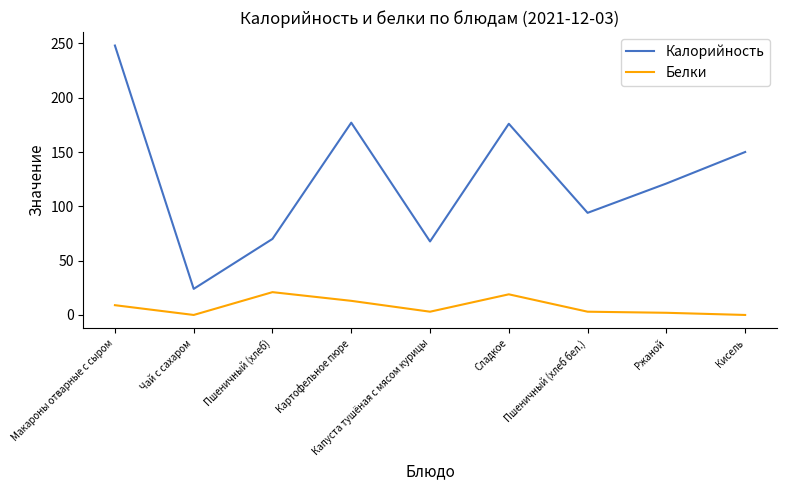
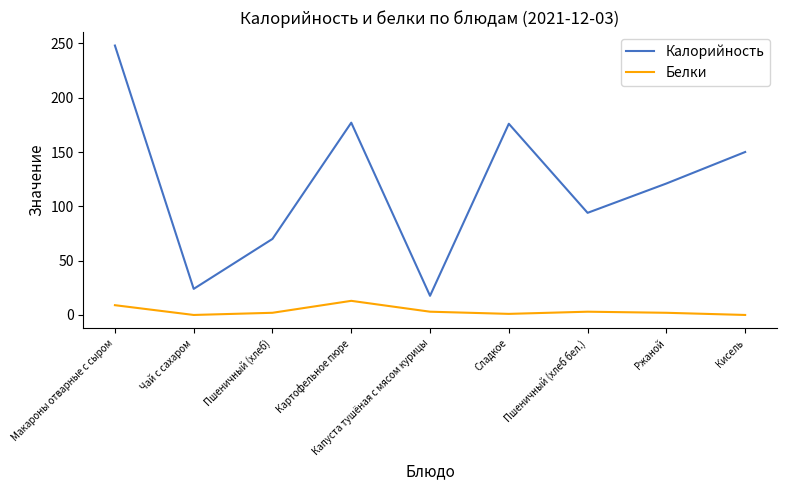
Белки, Пшеничный (хлеб): 21 -> 2
Калорийность, Капуста тушёная с мясом курицы: 68 -> 18
Белки, Сладкое: 19 -> 1
